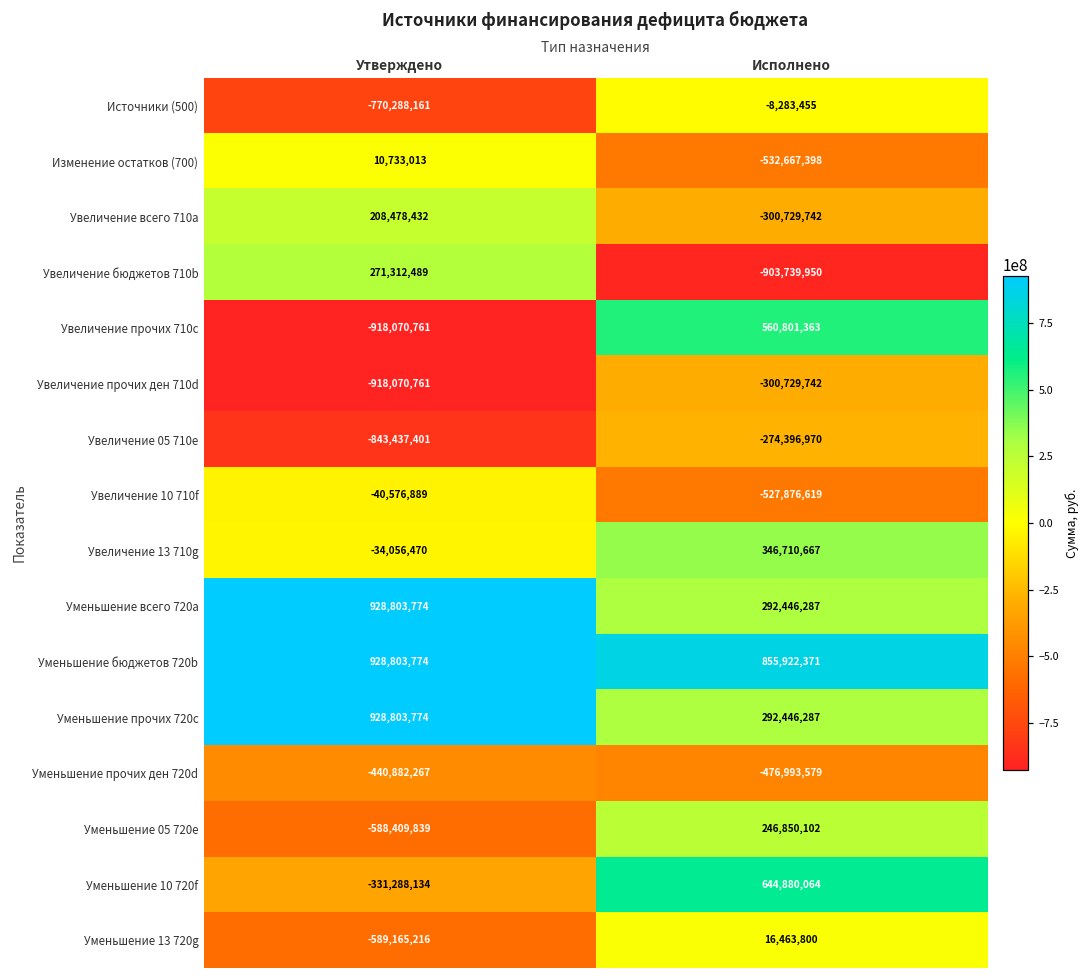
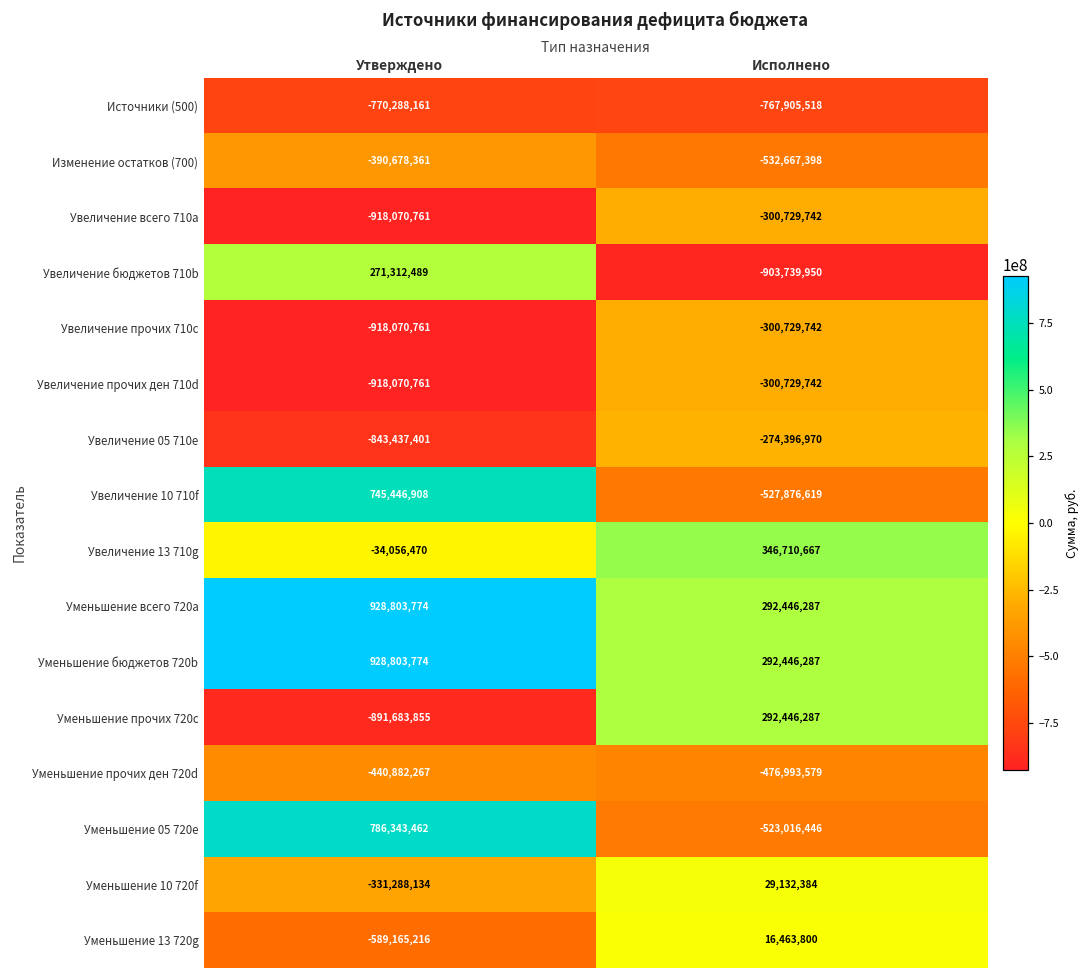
Источники (500), Исполнено: -8,283,455 -> -767,905,518
Изменение остатков (700), Утверждено: 10,733,013 -> -390,678,361
Увеличение всего 710a, Утверждено: 208,478,432 -> -918,070,761
Увеличение прочих 710c, Исполнено: 560,801,363 -> -300,729,742
Увеличение 10 710f, Утверждено: -40,576,889 -> 745,446,908
Уменьшение бюджетов 720b, Исполнено: 855,922,371 -> 292,446,287
Уменьшение прочих 720c, Утверждено: 928,803,774 -> -891,683,855
Уменьшение 05 720e, Утверждено: -588,409,839 -> 786,343,462
Уменьшение 05 720e, Исполнено: 246,850,102 -> -523,016,446
Уменьшение 10 720f, Исполнено: 644,880,064 -> 29,132,384
